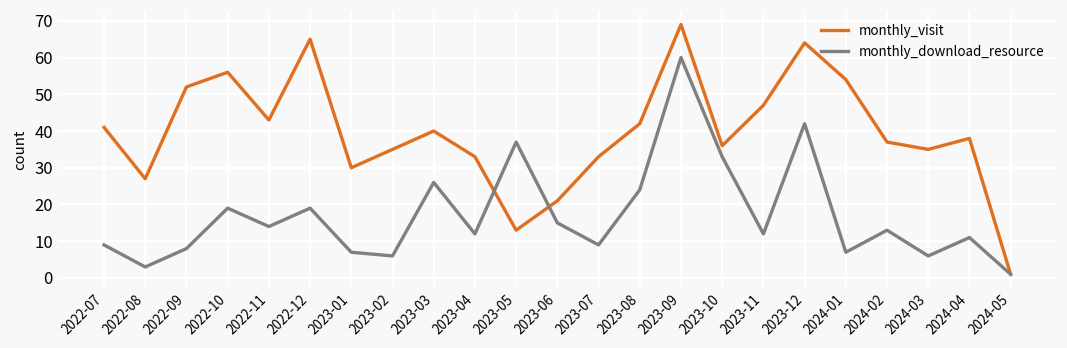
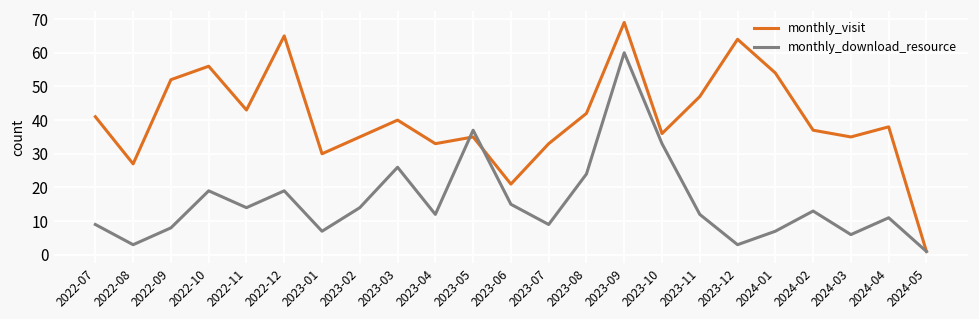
monthly_download_resource, 2023-02: 6 -> 14
monthly_visit, 2023-05: 13 -> 35
monthly_download_resource, 2023-12: 42 -> 3
